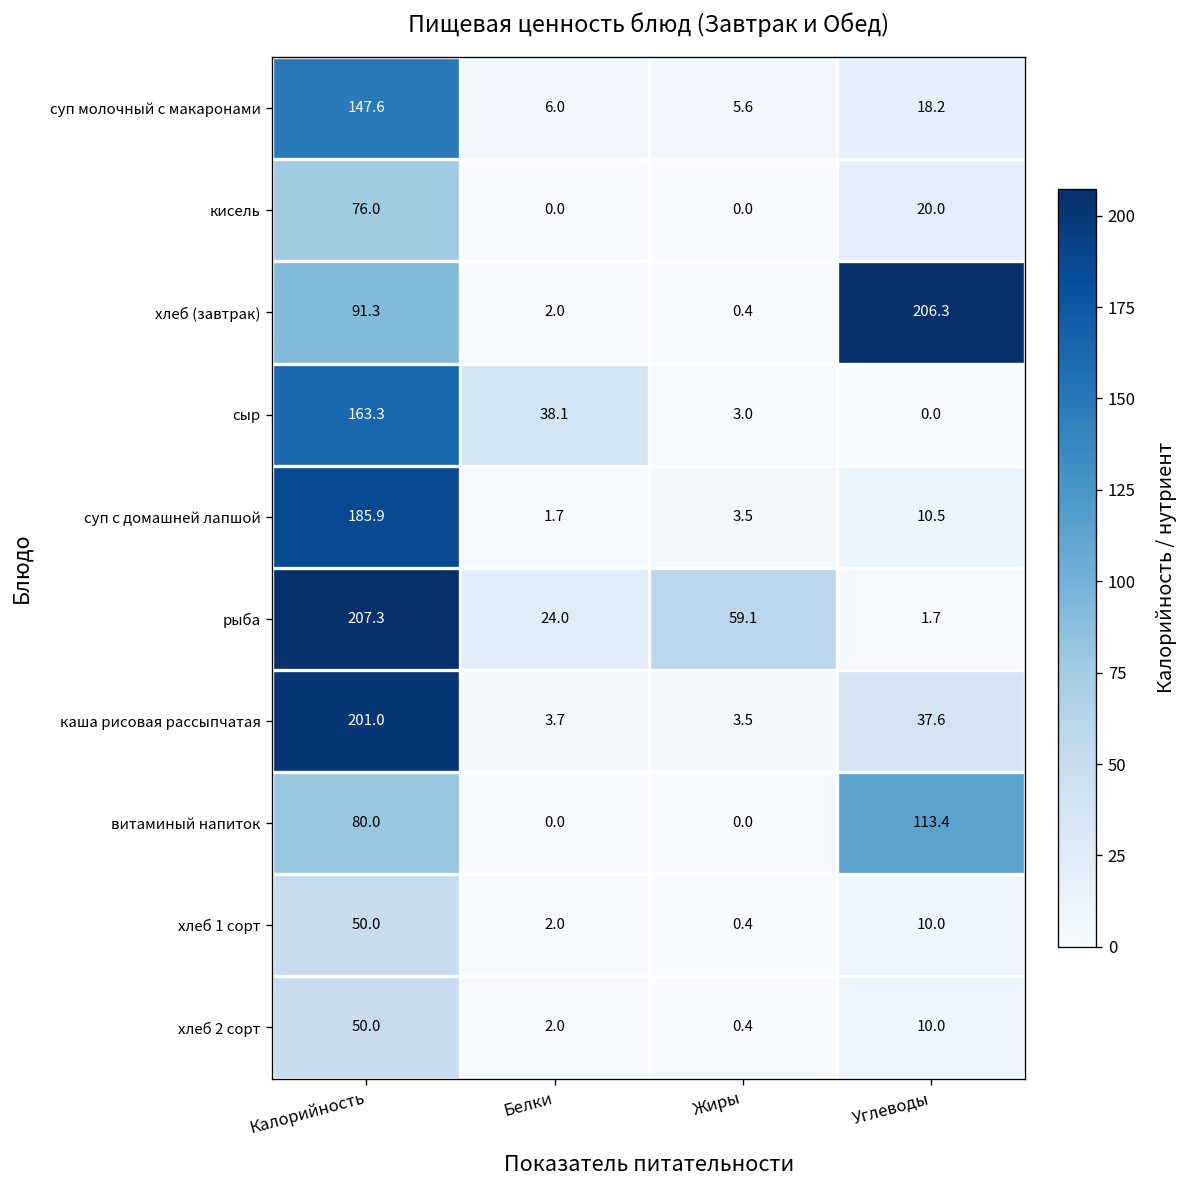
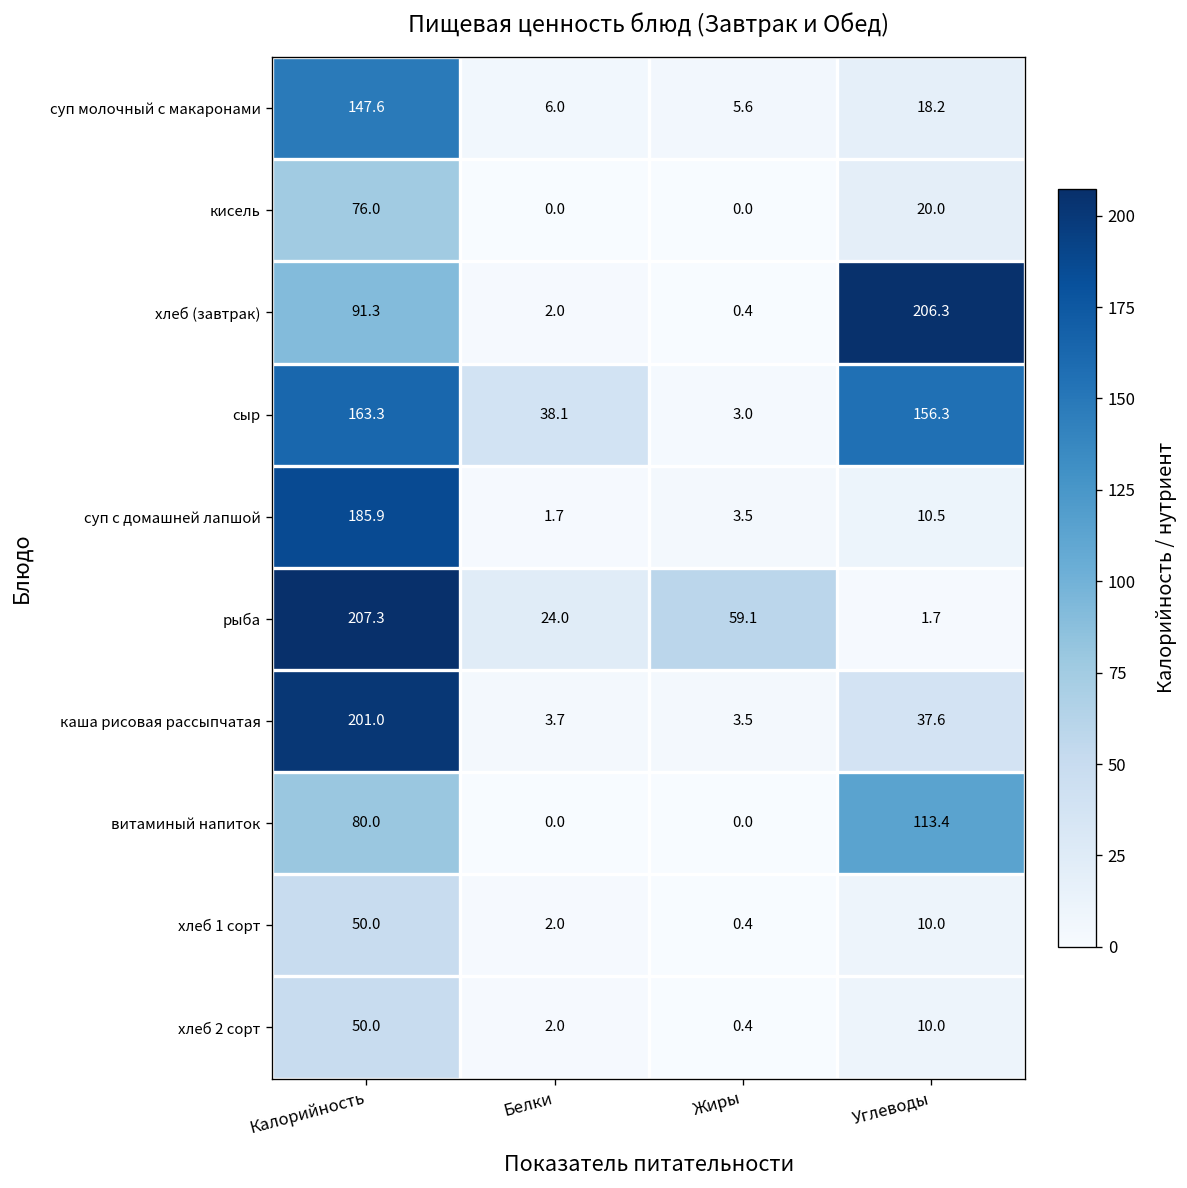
сыр, Углеводы: 0.0 -> 156.3
